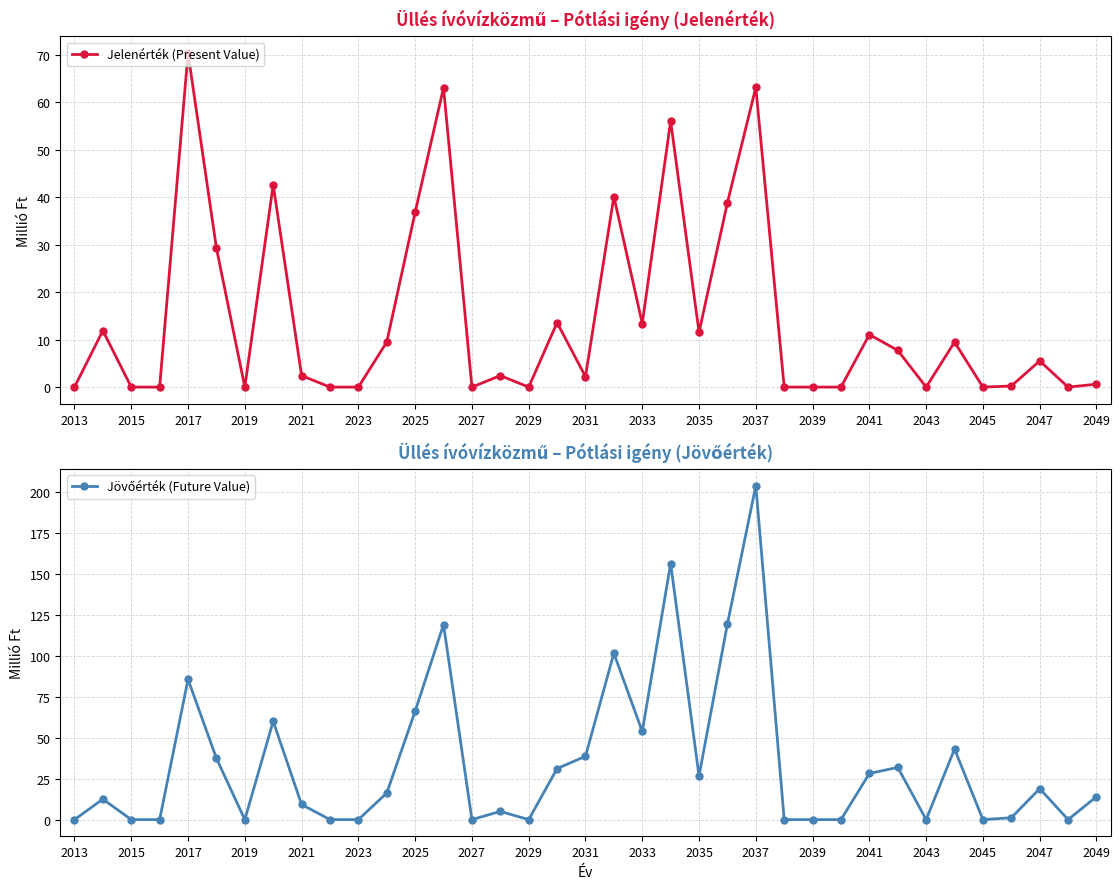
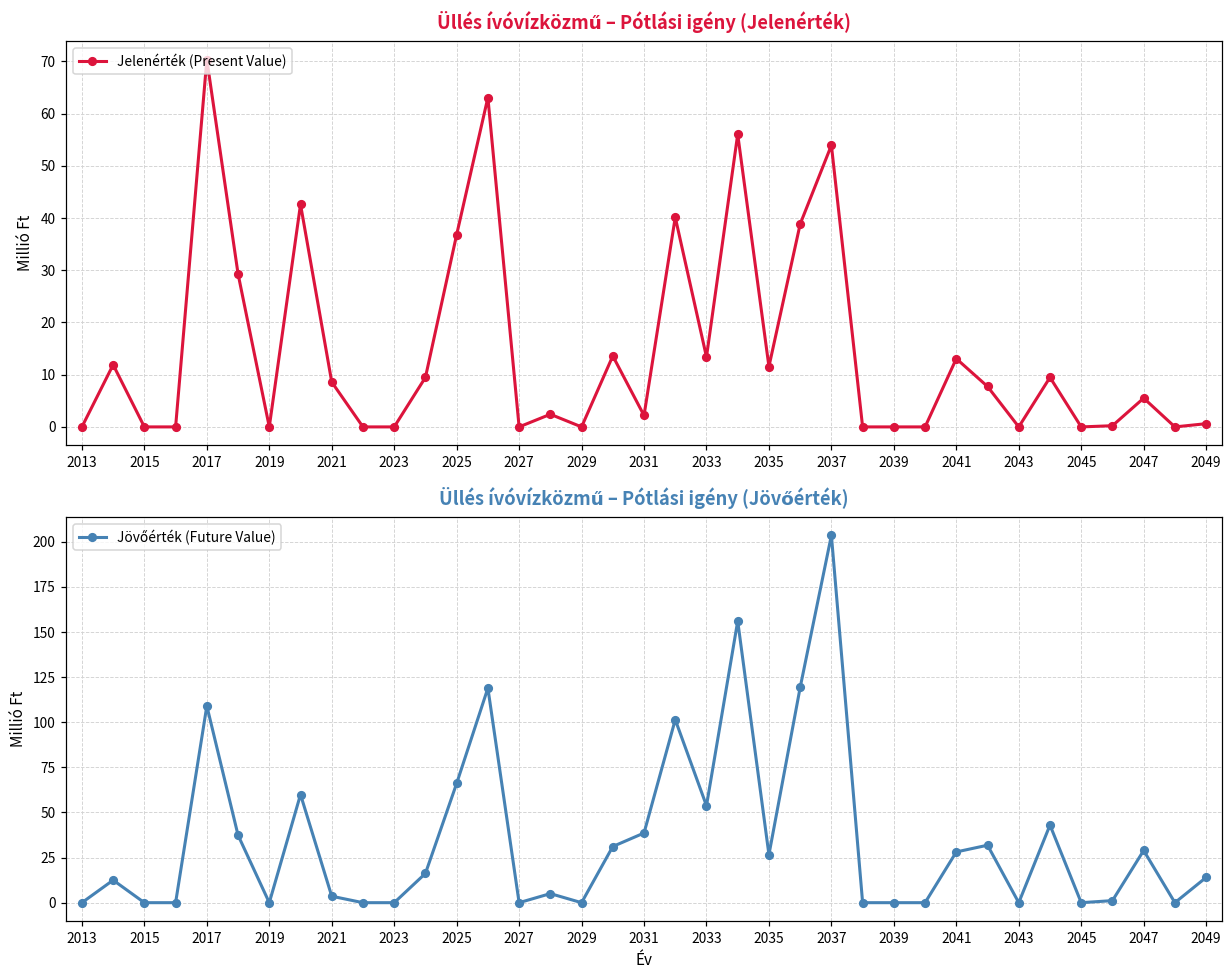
Üllés ívóvízközmű – Pótlási igény (Jelenérték), 2021: 2 -> 9
Üllés ívóvízközmű – Pótlási igény (Jelenérték), 2037: 63 -> 54
Üllés ívóvízközmű – Pótlási igény (Jelenérték), 2041: 11 -> 13
Üllés ívóvízközmű – Pótlási igény (Jövőérték), 2017: 86 -> 109
Üllés ívóvízközmű – Pótlási igény (Jövőérték), 2021: 9 -> 4
Üllés ívóvízközmű – Pótlási igény (Jövőérték), 2047: 19 -> 29
